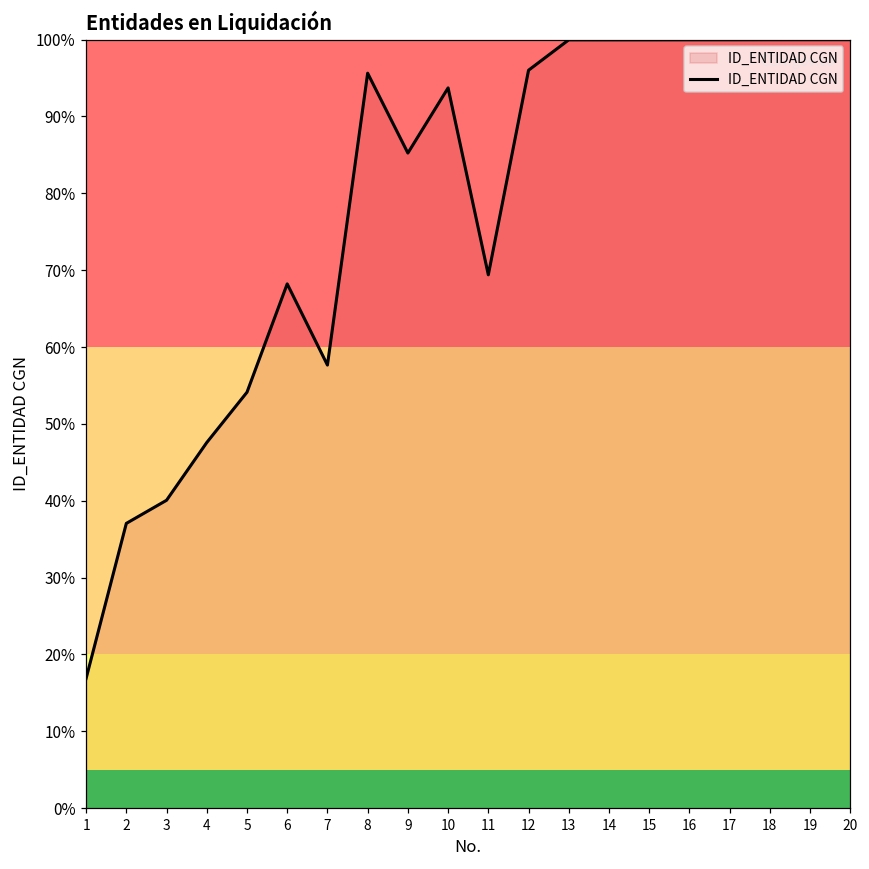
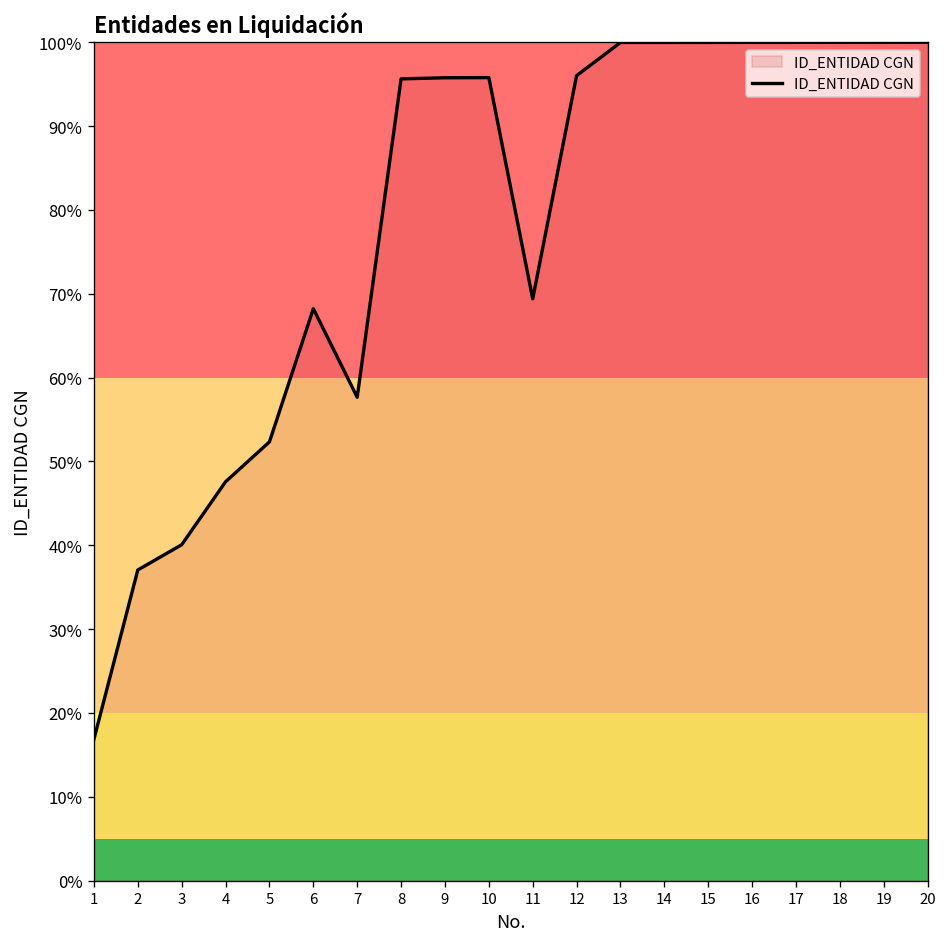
5: 54% -> 52%
9: 85% -> 96%
10: 94% -> 96%
